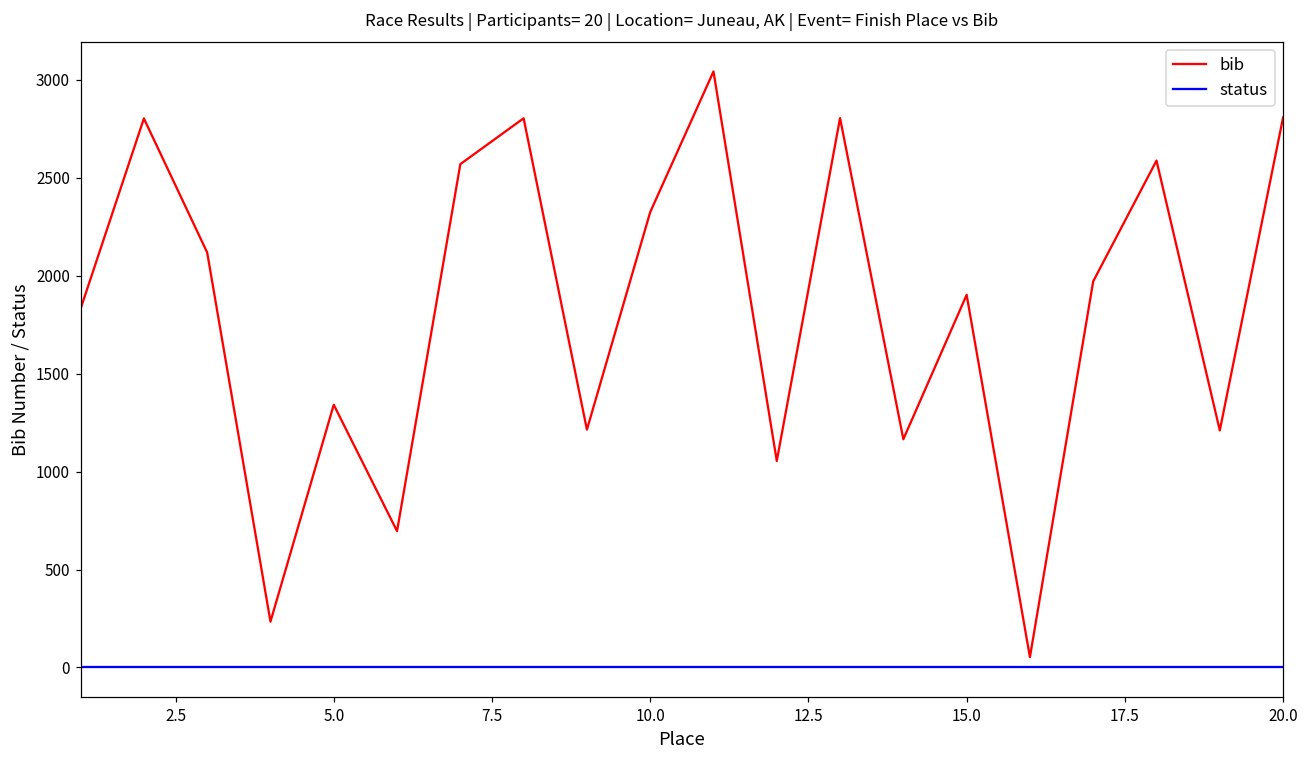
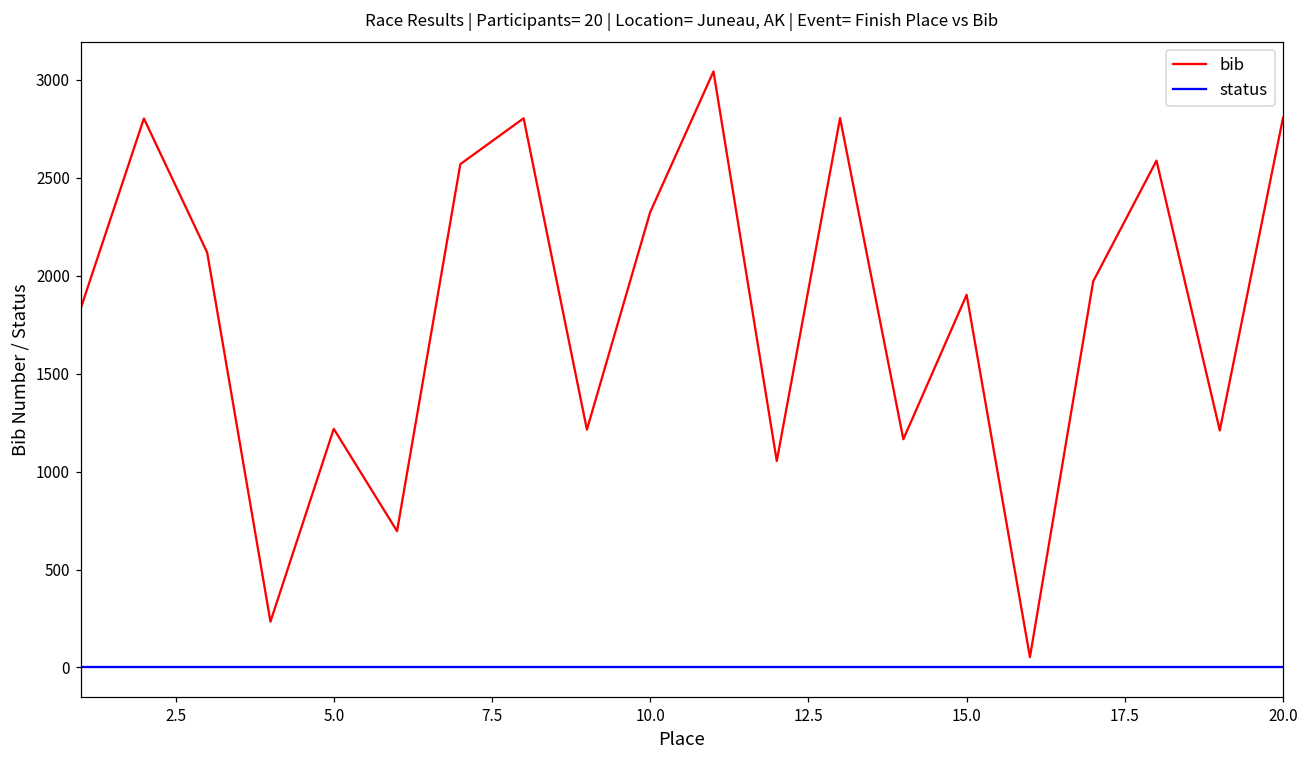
bib, 5.0: 1340 -> 1220
